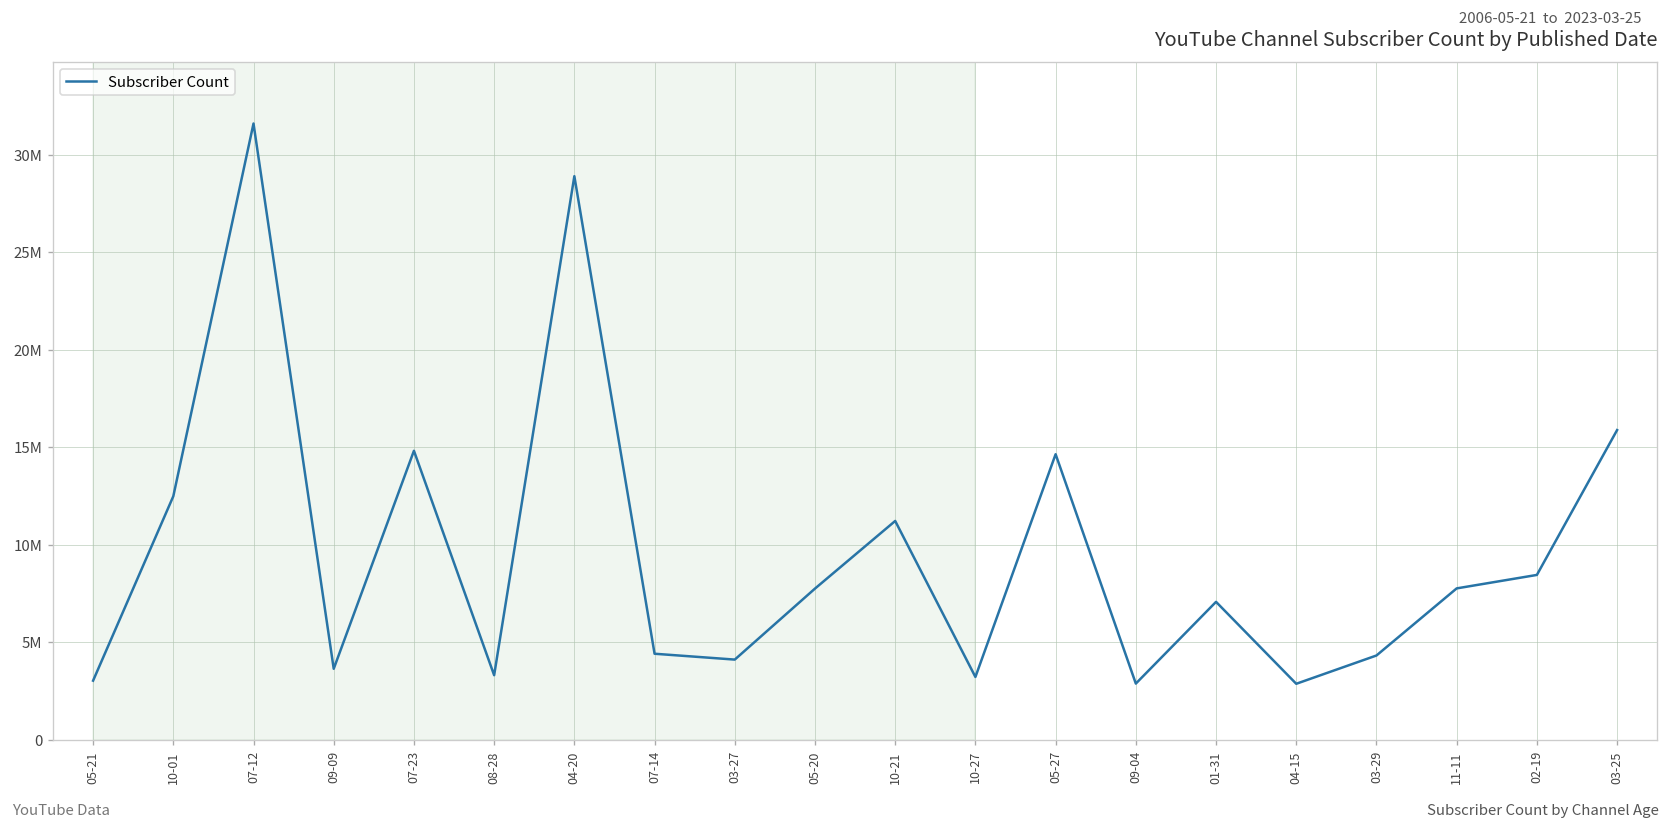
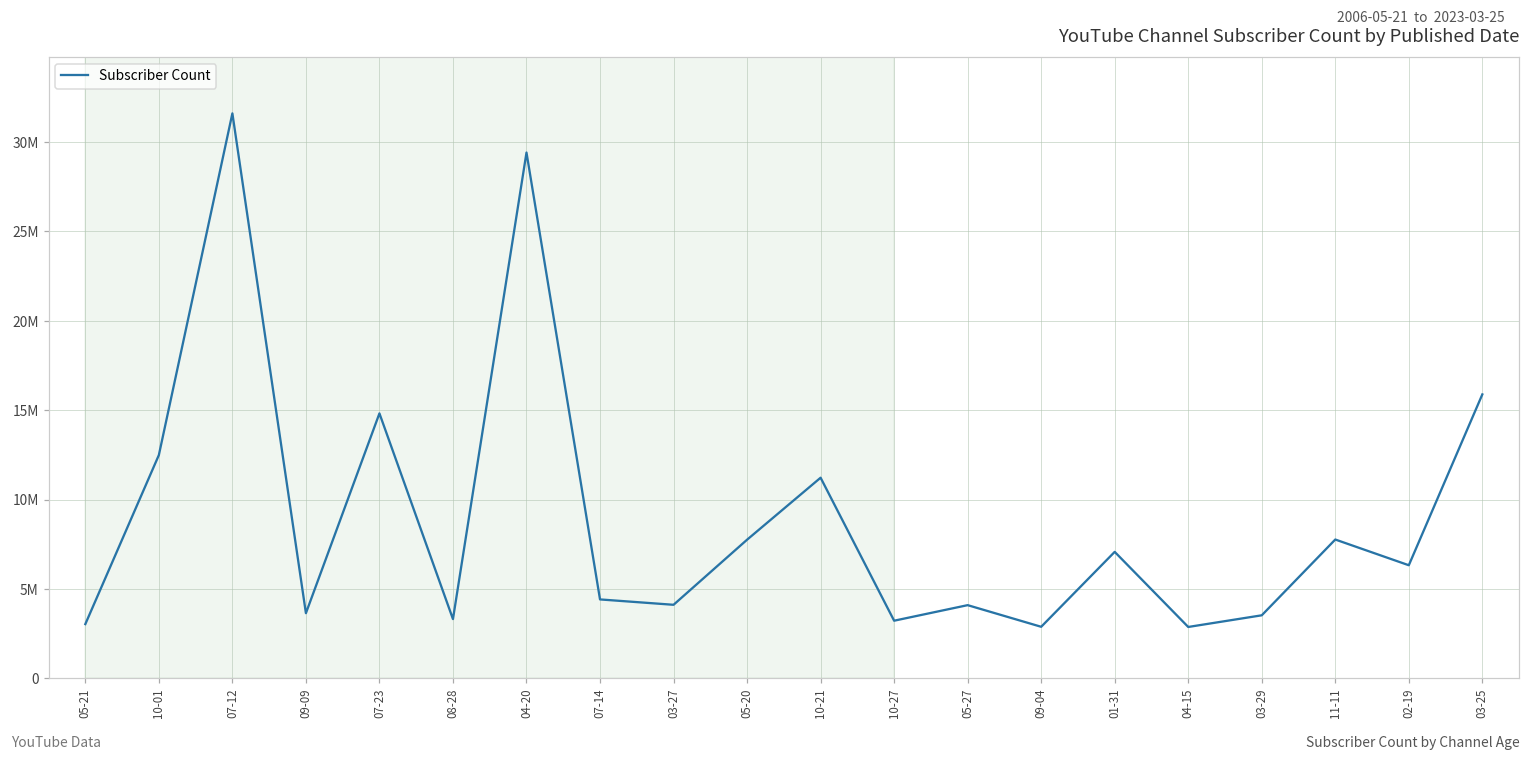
04-20: 28900000 -> 29400000
05-27: 14600000 -> 4100000
03-29: 4300000 -> 3500000
02-19: 8500000 -> 6300000
